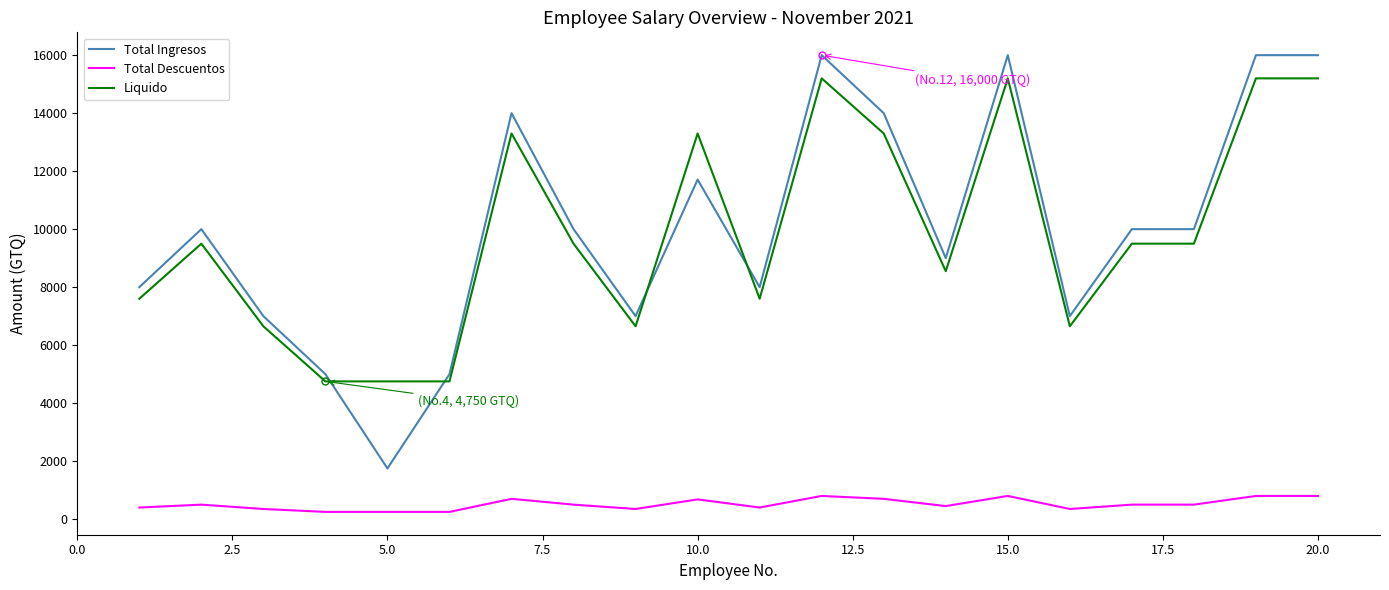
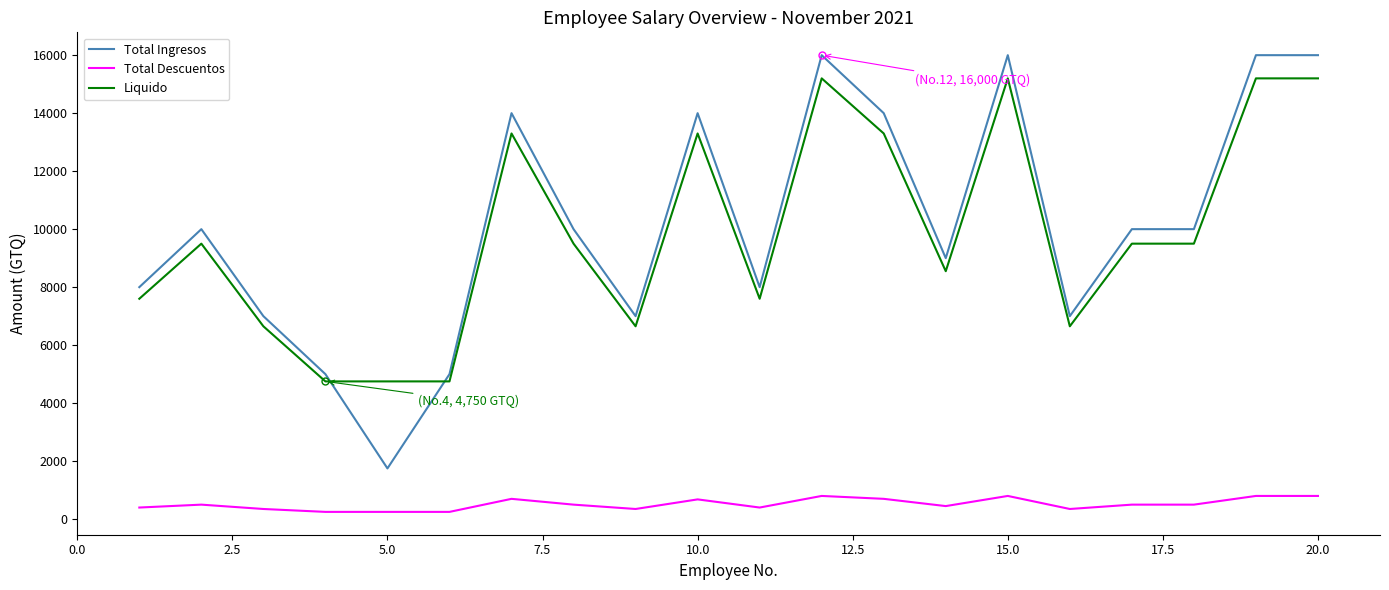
Total Ingresos, 10.0: 11700 -> 14000
